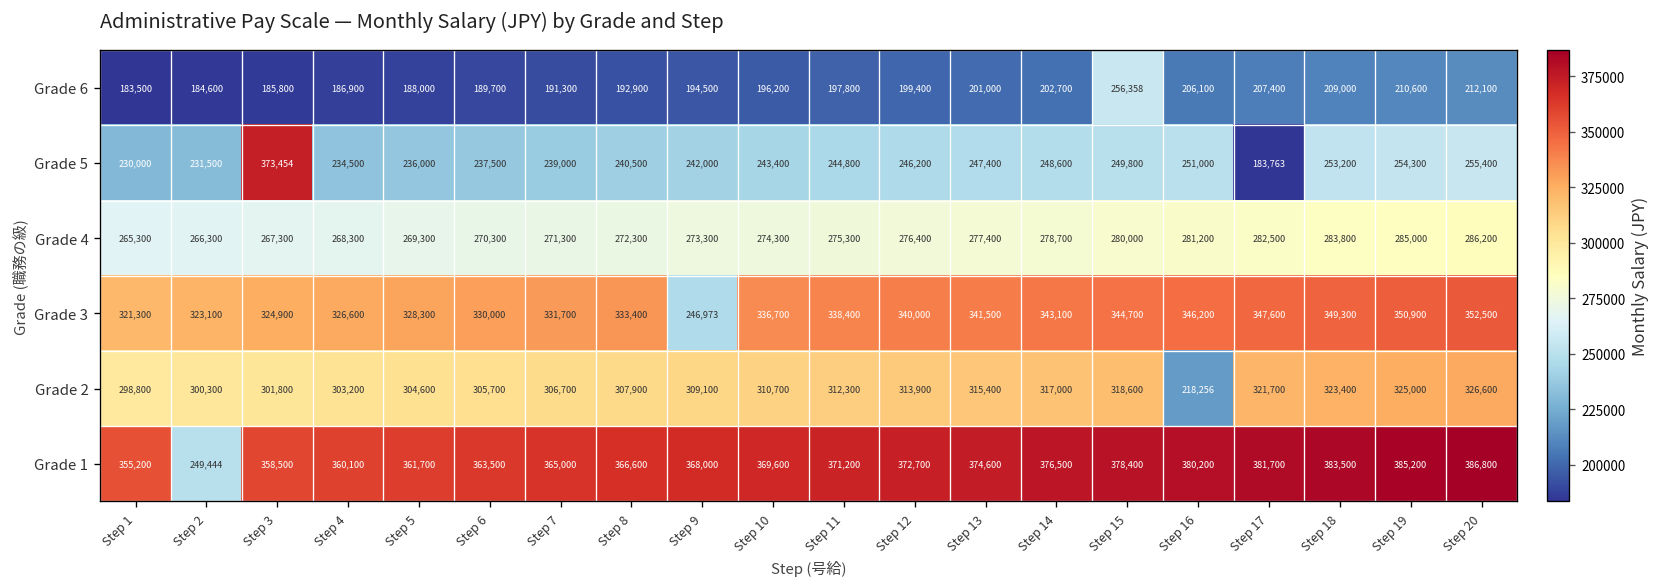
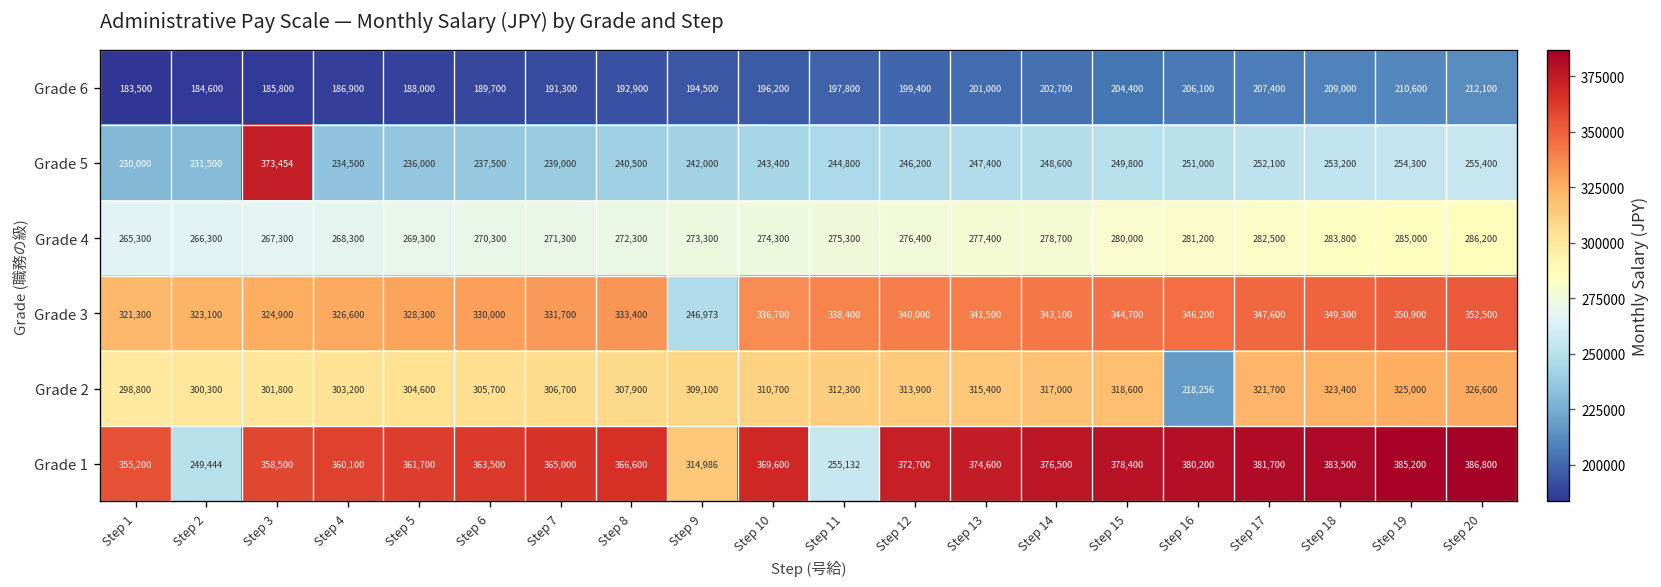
Grade 6, Step 15: 256,358 -> 204,400
Grade 5, Step 17: 183,763 -> 252,100
Grade 1, Step 9: 368,000 -> 314,986
Grade 1, Step 11: 371,200 -> 255,132
